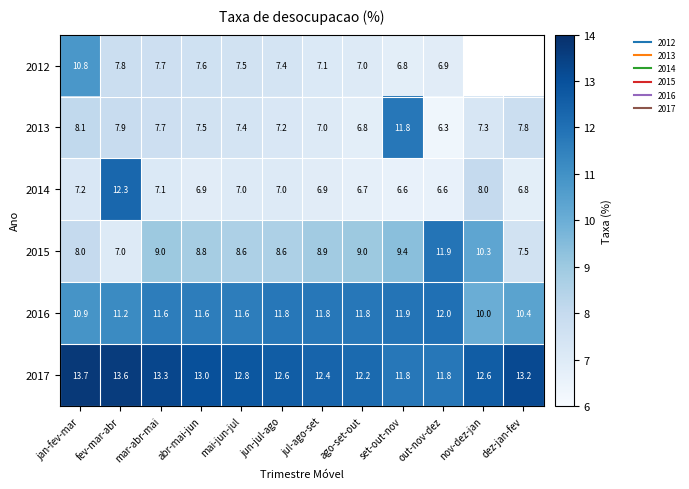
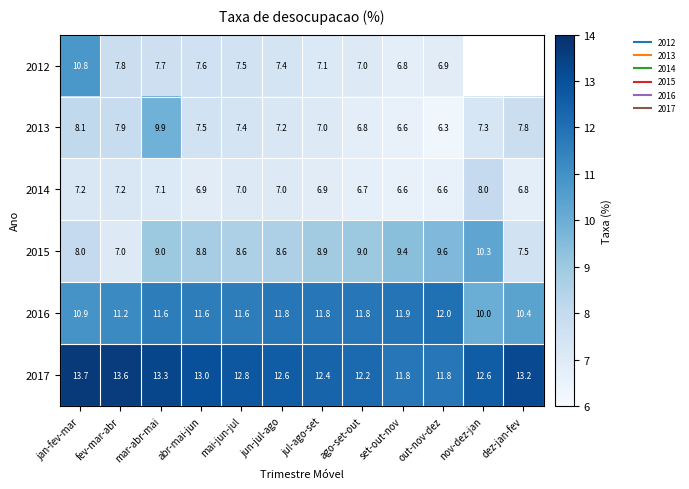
2013, mar-abr-mai: 7.7 -> 9.9
2013, set-out-nov: 11.8 -> 6.6
2014, fev-mar-abr: 12.3 -> 7.2
2015, out-nov-dez: 11.9 -> 9.6
